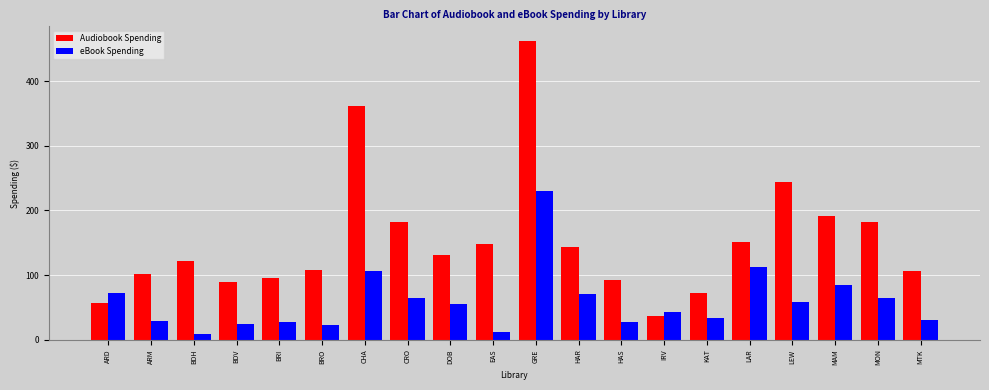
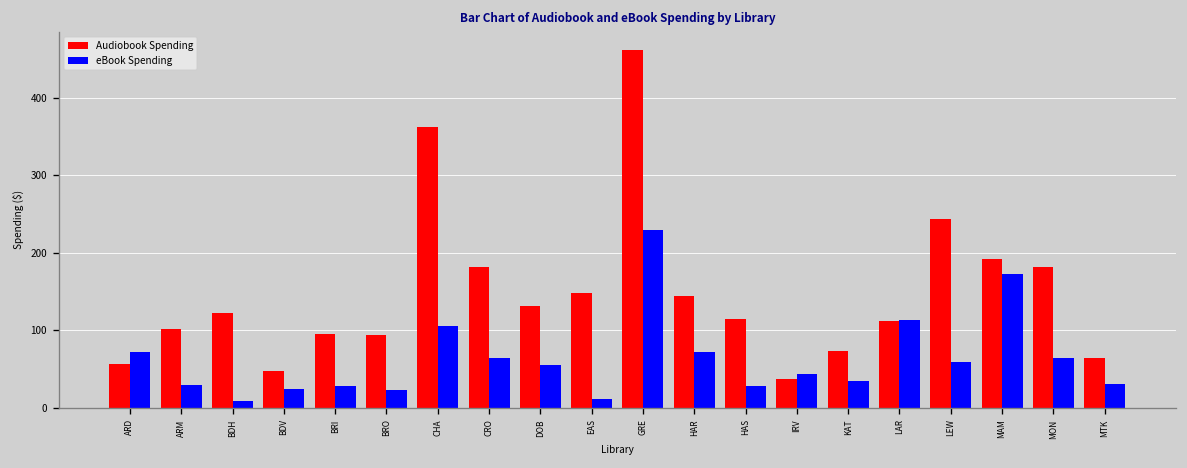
Audiobook Spending, BDV: 90 -> 50
Audiobook Spending, BRO: 110 -> 90
Audiobook Spending, HAS: 90 -> 110
Audiobook Spending, LAR: 150 -> 110
eBook Spending, MAM: 90 -> 170
Audiobook Spending, MTK: 110 -> 60
